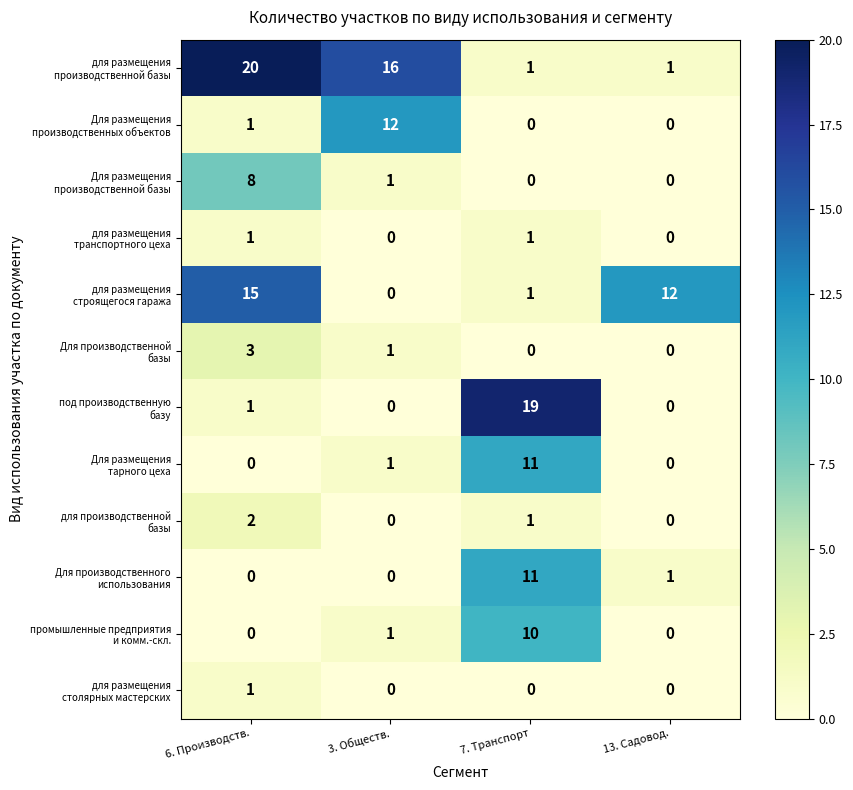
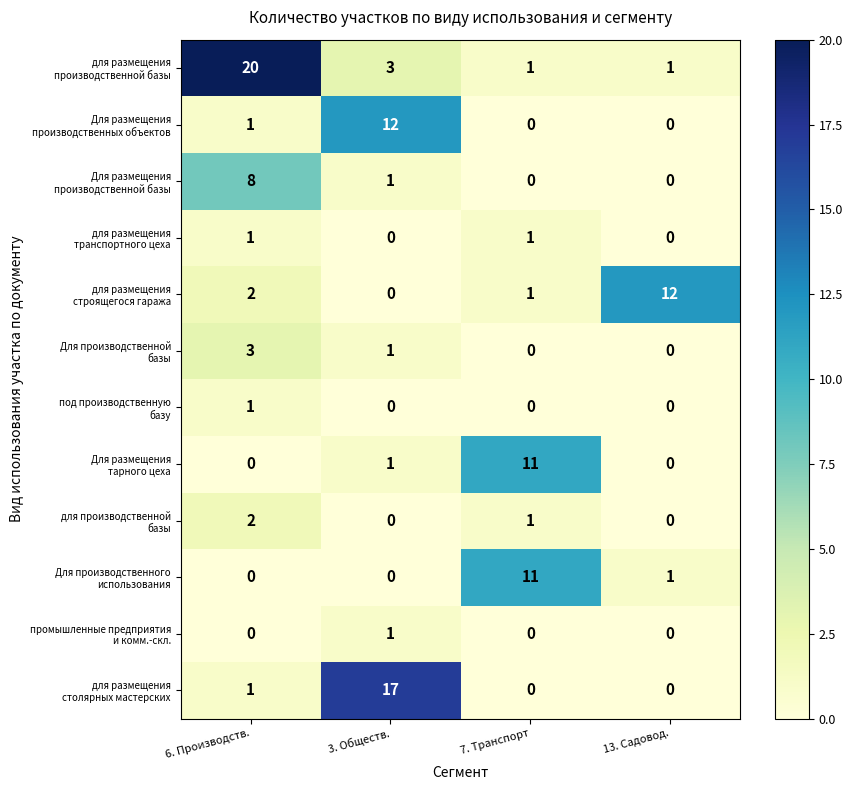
для размещения производственной базы, 3. Обществ.: 16 -> 3
для размещения строящегося гаража, 6. Производств.: 15 -> 2
под производственную базу, 7. Транспорт: 19 -> 0
промышленные предприятия и комм.-скл., 7. Транспорт: 10 -> 0
для размещения столярных мастерских, 3. Обществ.: 0 -> 17
